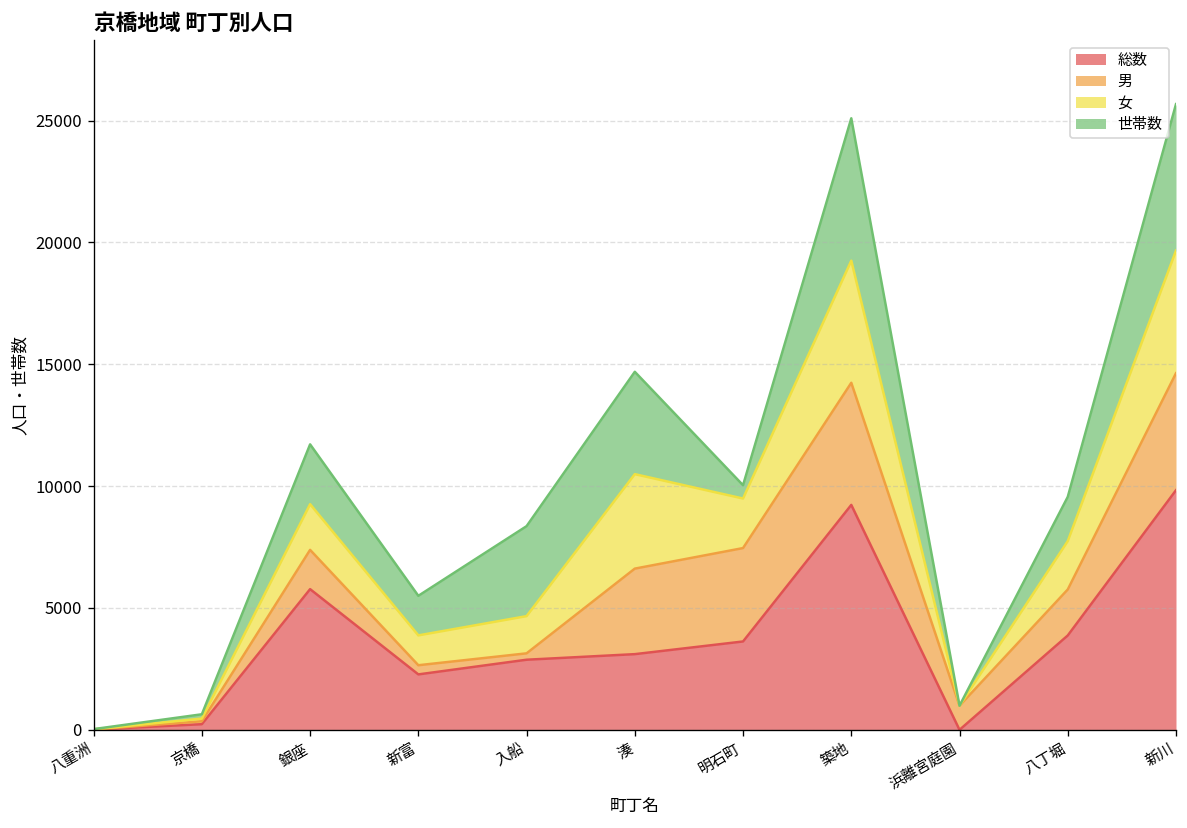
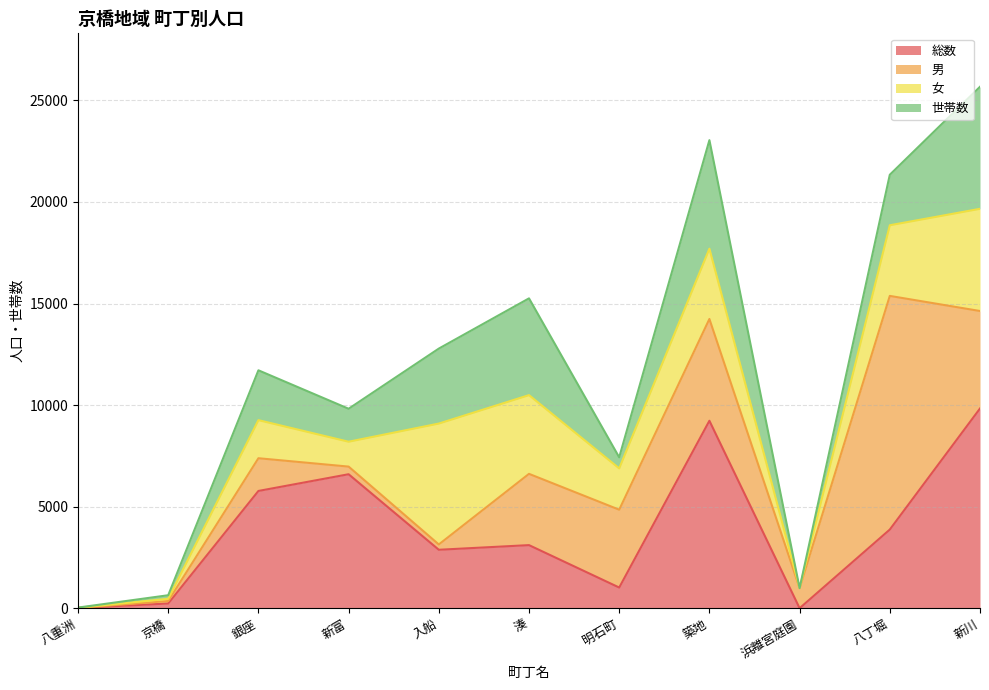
総数, 新富: 2300 -> 6600
女, 入船: 1500 -> 6000
世帯数, 湊: 4200 -> 4800
総数, 明石町: 3600 -> 1000
女, 築地: 5000 -> 3500
世帯数, 築地: 5800 -> 5300
男, 八丁堀: 1900 -> 11500
女, 八丁堀: 2000 -> 3500
世帯数, 八丁堀: 1800 -> 2500
